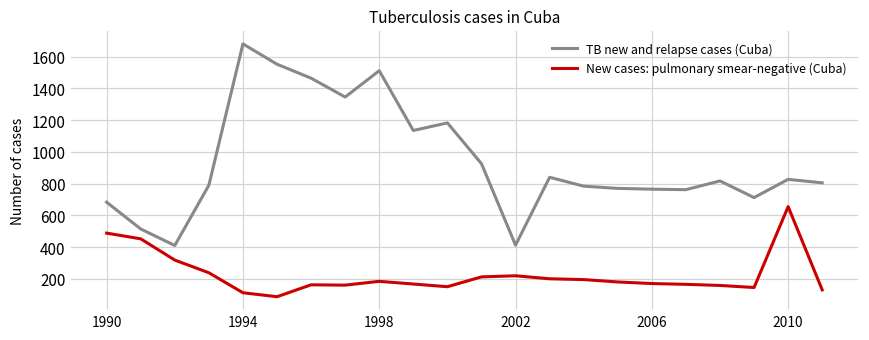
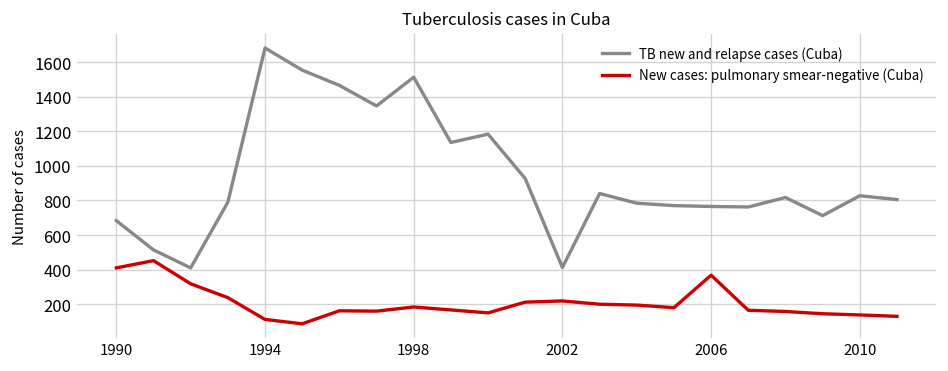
New cases: pulmonary smear-negative (Cuba), 1990: 490 -> 410
New cases: pulmonary smear-negative (Cuba), 2006: 170 -> 370
New cases: pulmonary smear-negative (Cuba), 2010: 660 -> 140
